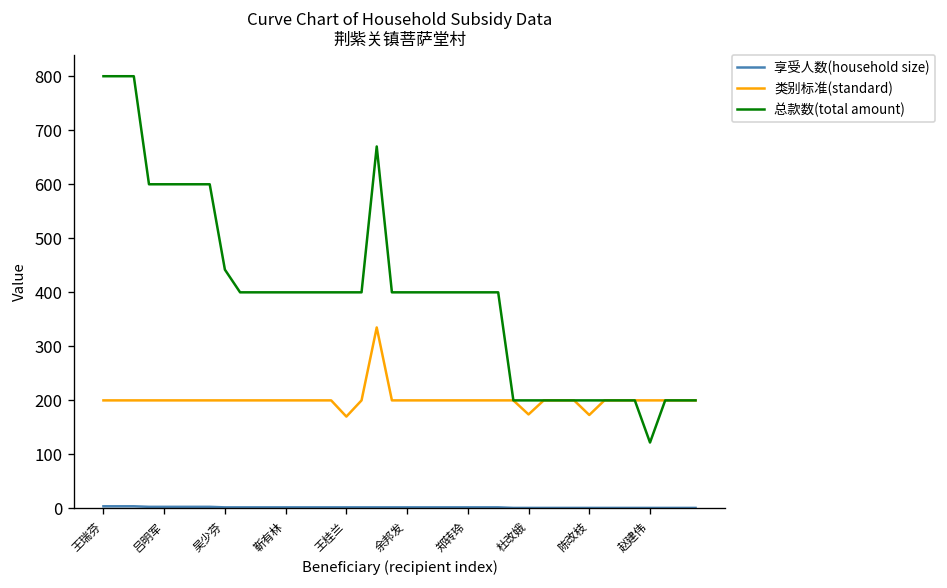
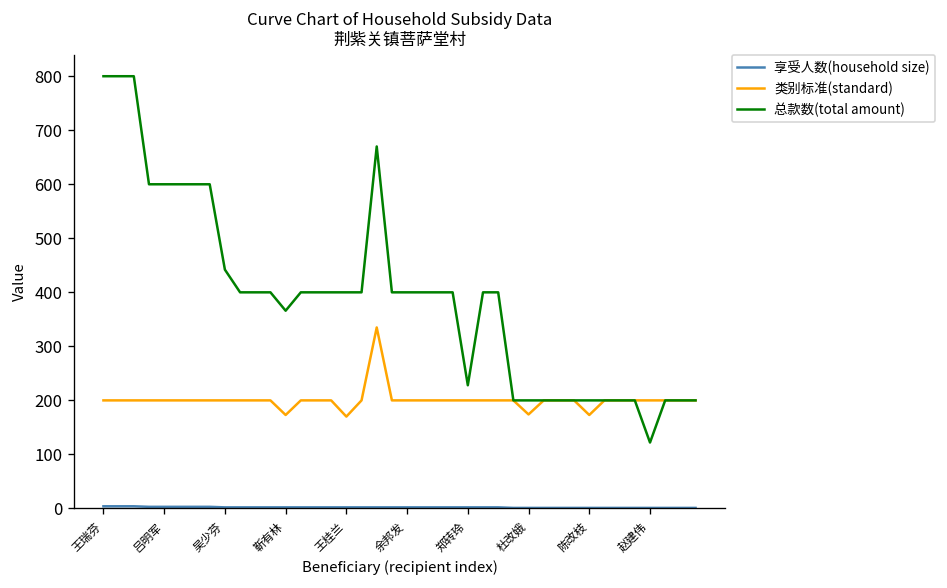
类别标准(standard), 靳有林: 200 -> 170
总款数(total amount), 靳有林: 400 -> 370
总款数(total amount), 郑转玲: 400 -> 230
